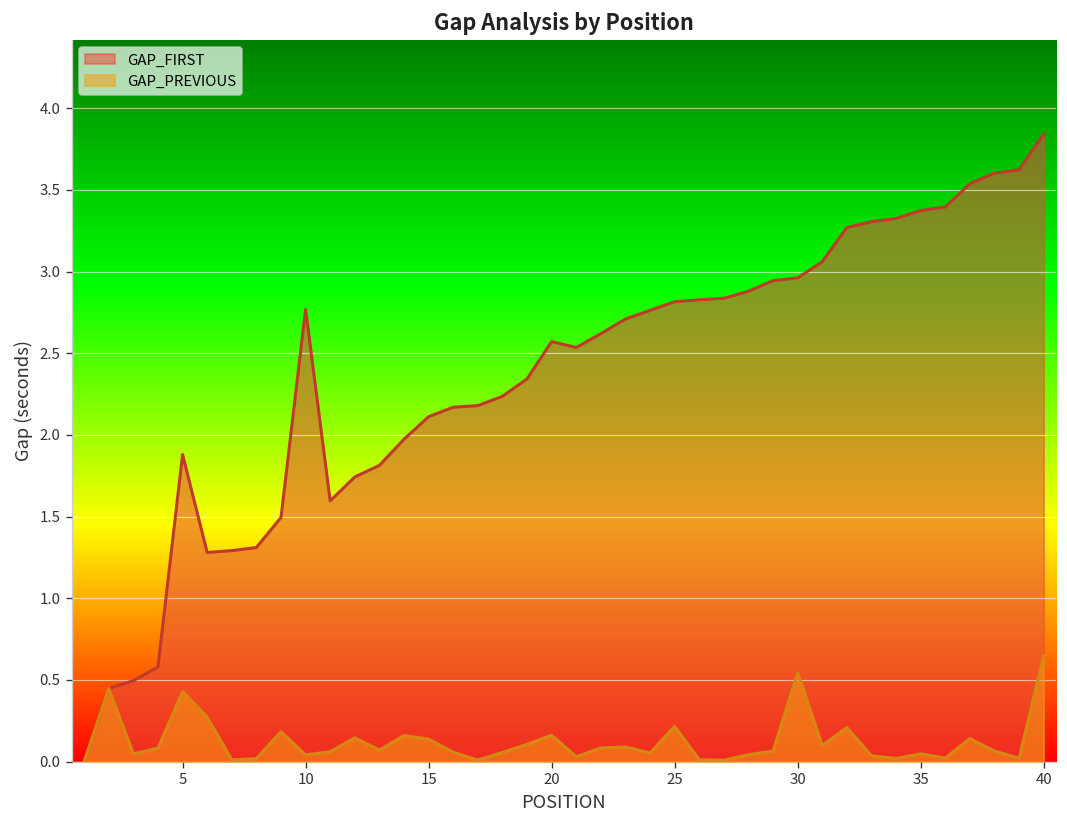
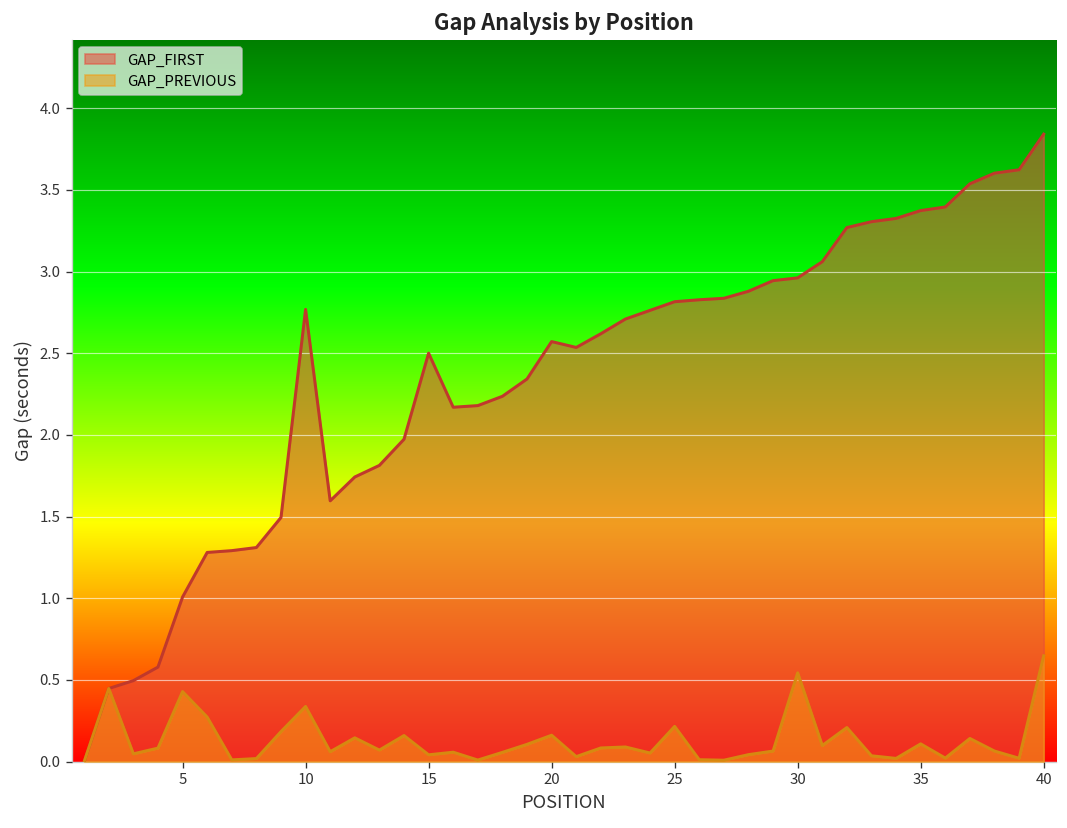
GAP_FIRST, 5: 1.88 -> 1.01
GAP_PREVIOUS, 10: 0.04 -> 0.34
GAP_FIRST, 15: 2.11 -> 2.50
GAP_PREVIOUS, 15: 0.14 -> 0.04
GAP_PREVIOUS, 35: 0.05 -> 0.11
